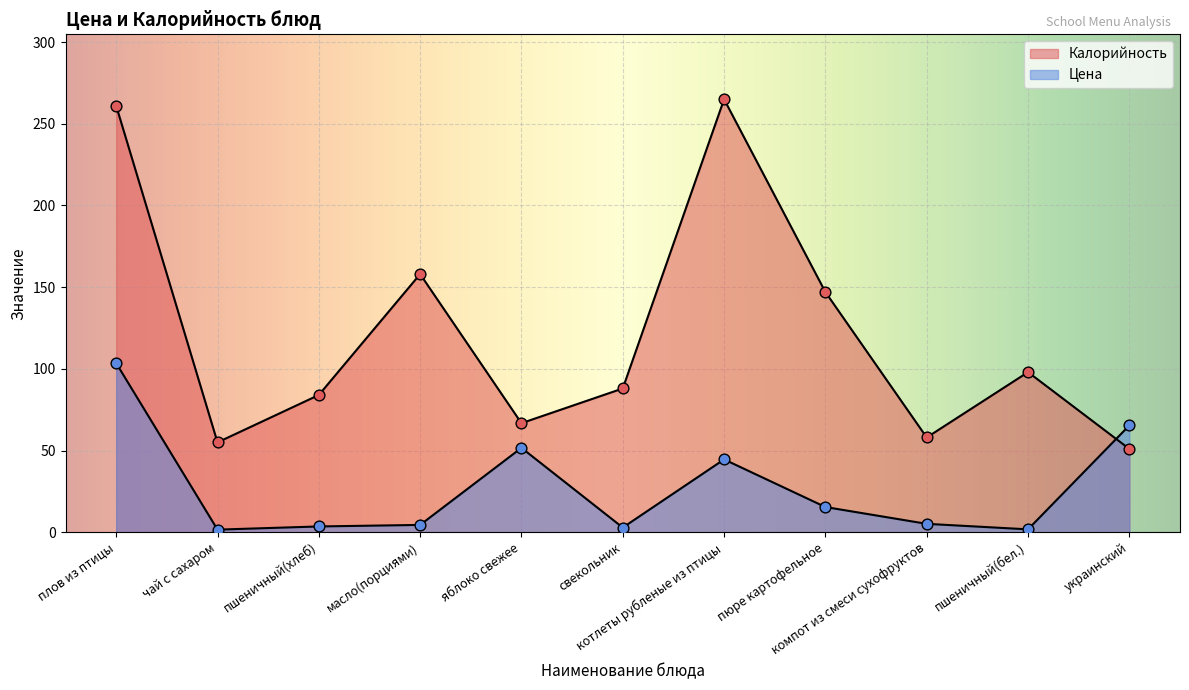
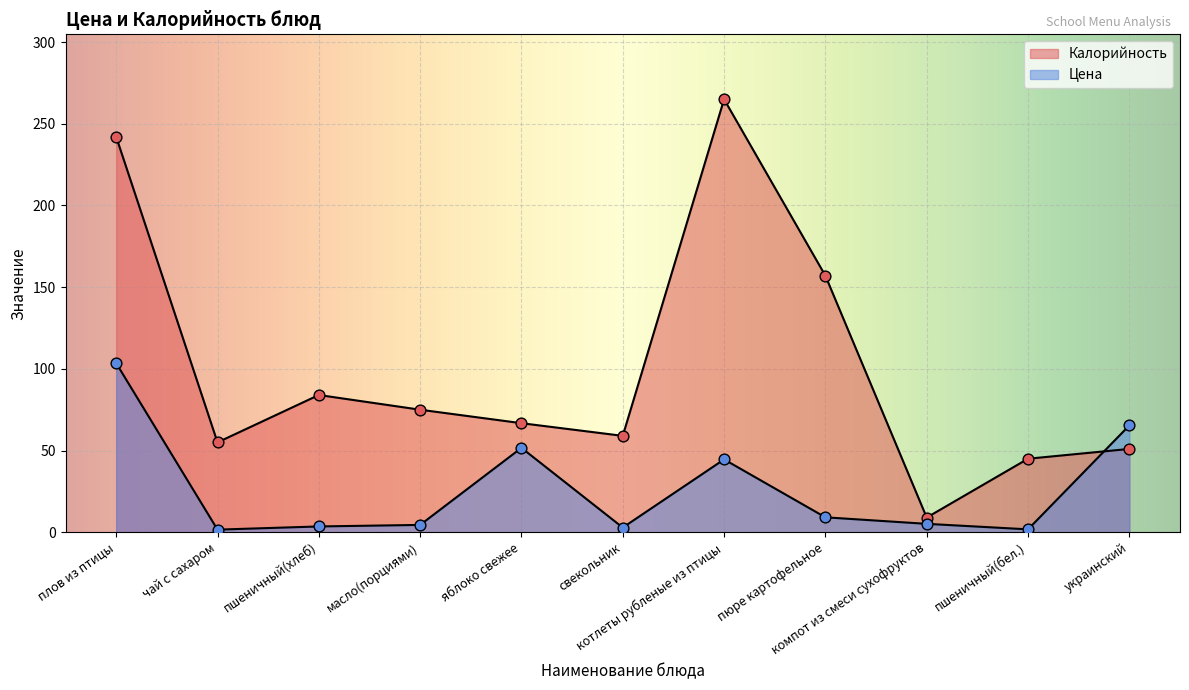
Калорийность, плов из птицы: 261 -> 242
Калорийность, масло(порциями): 158 -> 75
Калорийность, свекольник: 88 -> 59
Калорийность, пюре картофельное: 147 -> 157
Цена, пюре картофельное: 15 -> 9
Калорийность, компот из смеси сухофруктов: 58 -> 9
Калорийность, пшеничный(бел.): 98 -> 45
